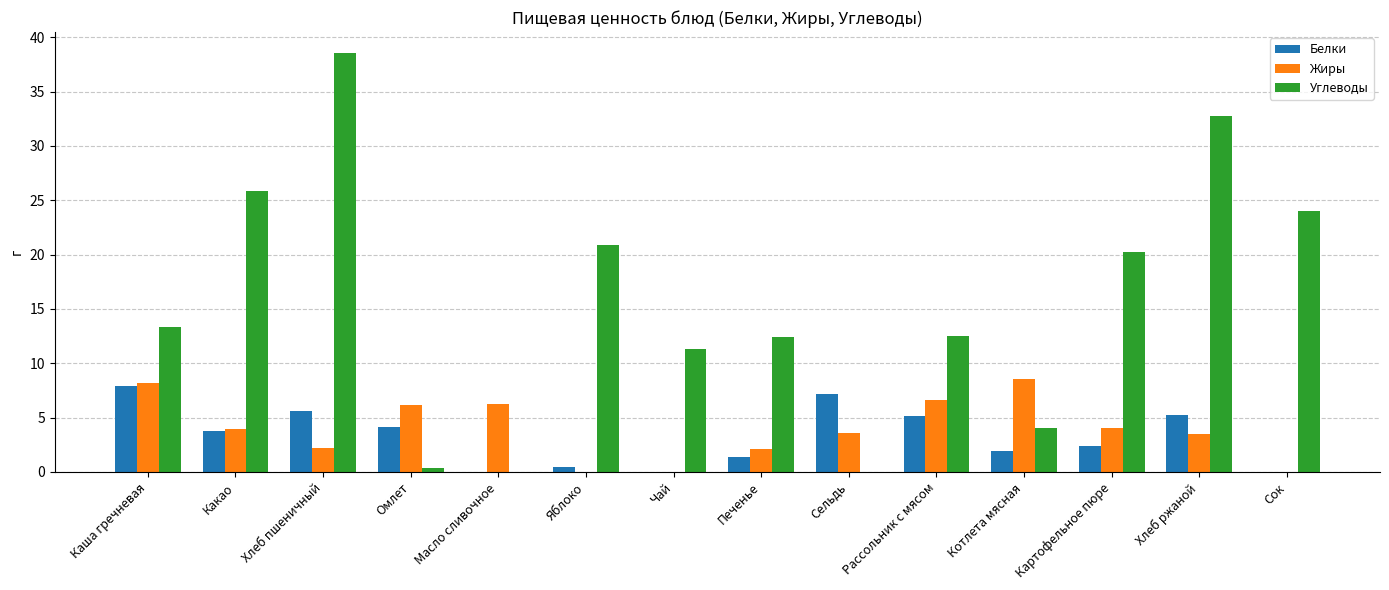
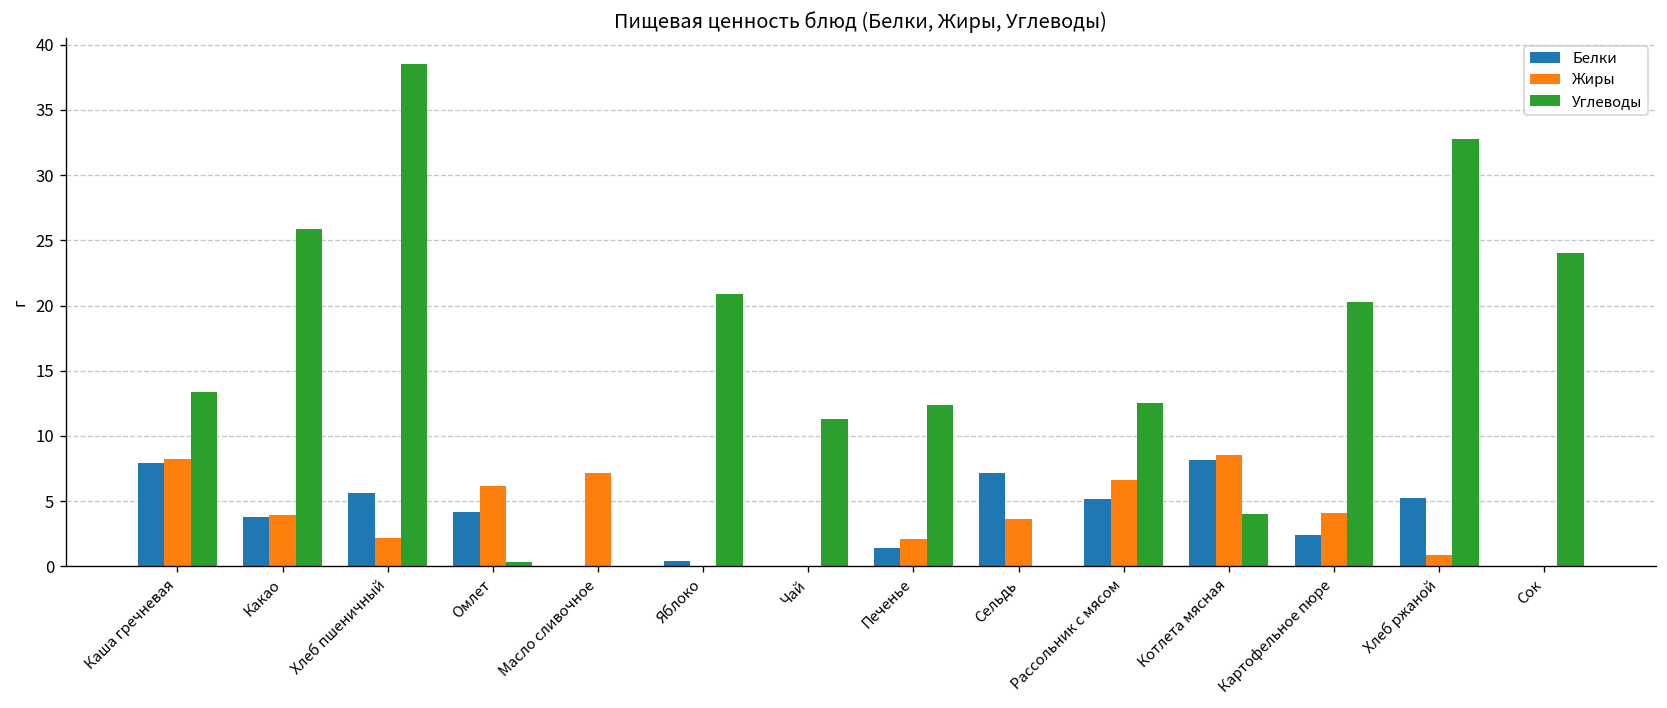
Жиры, Масло сливочное: 6.3 -> 7.2
Белки, Котлета мясная: 1.9 -> 8.2
Жиры, Хлеб ржаной: 3.5 -> 0.9
